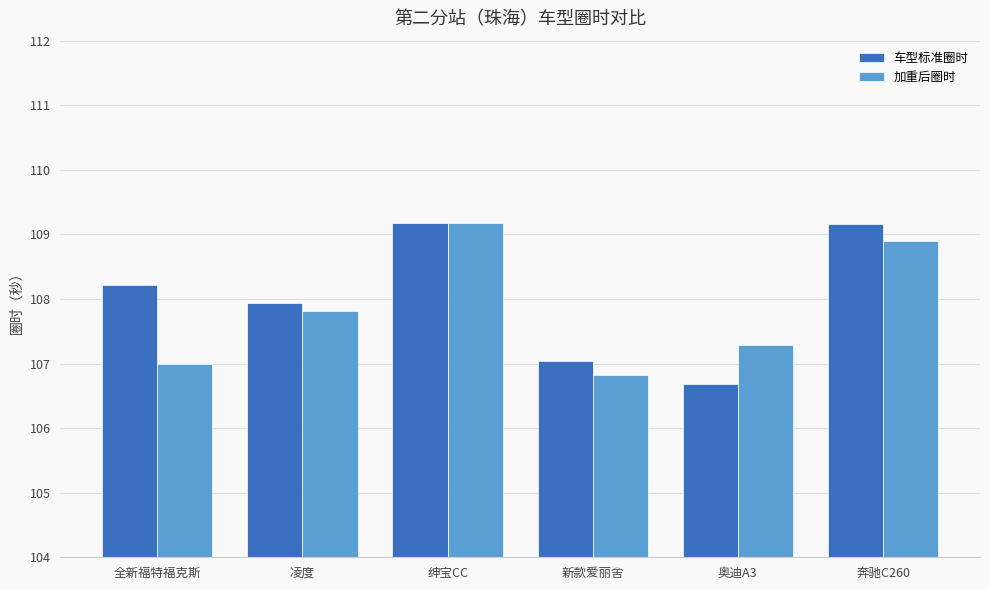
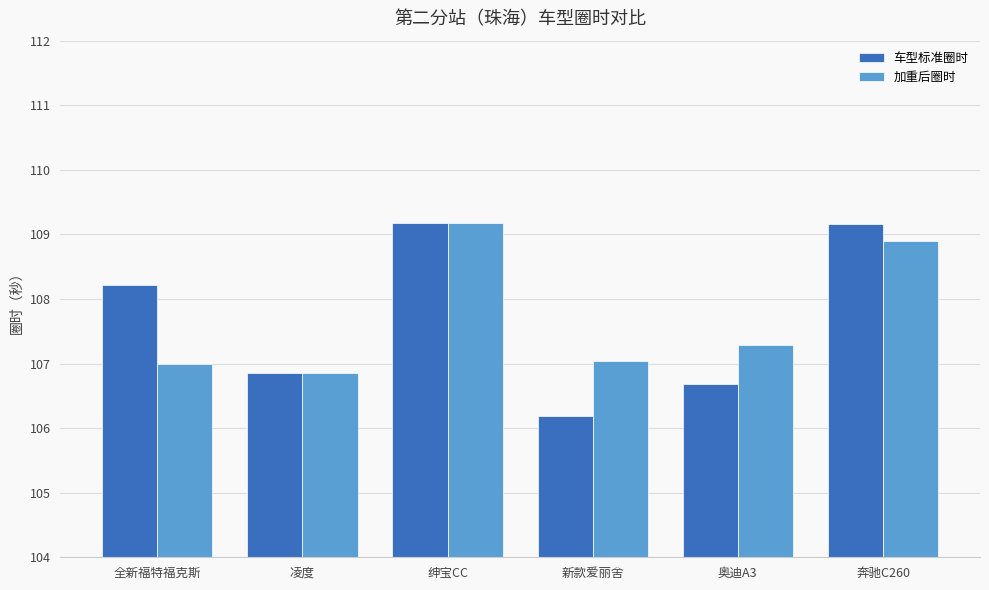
车型标准圈时, 凌度: 107.9 -> 106.9
加重后圈时, 凌度: 107.8 -> 106.9
车型标准圈时, 新款爱丽舍: 107.0 -> 106.2
加重后圈时, 新款爱丽舍: 106.8 -> 107.0
